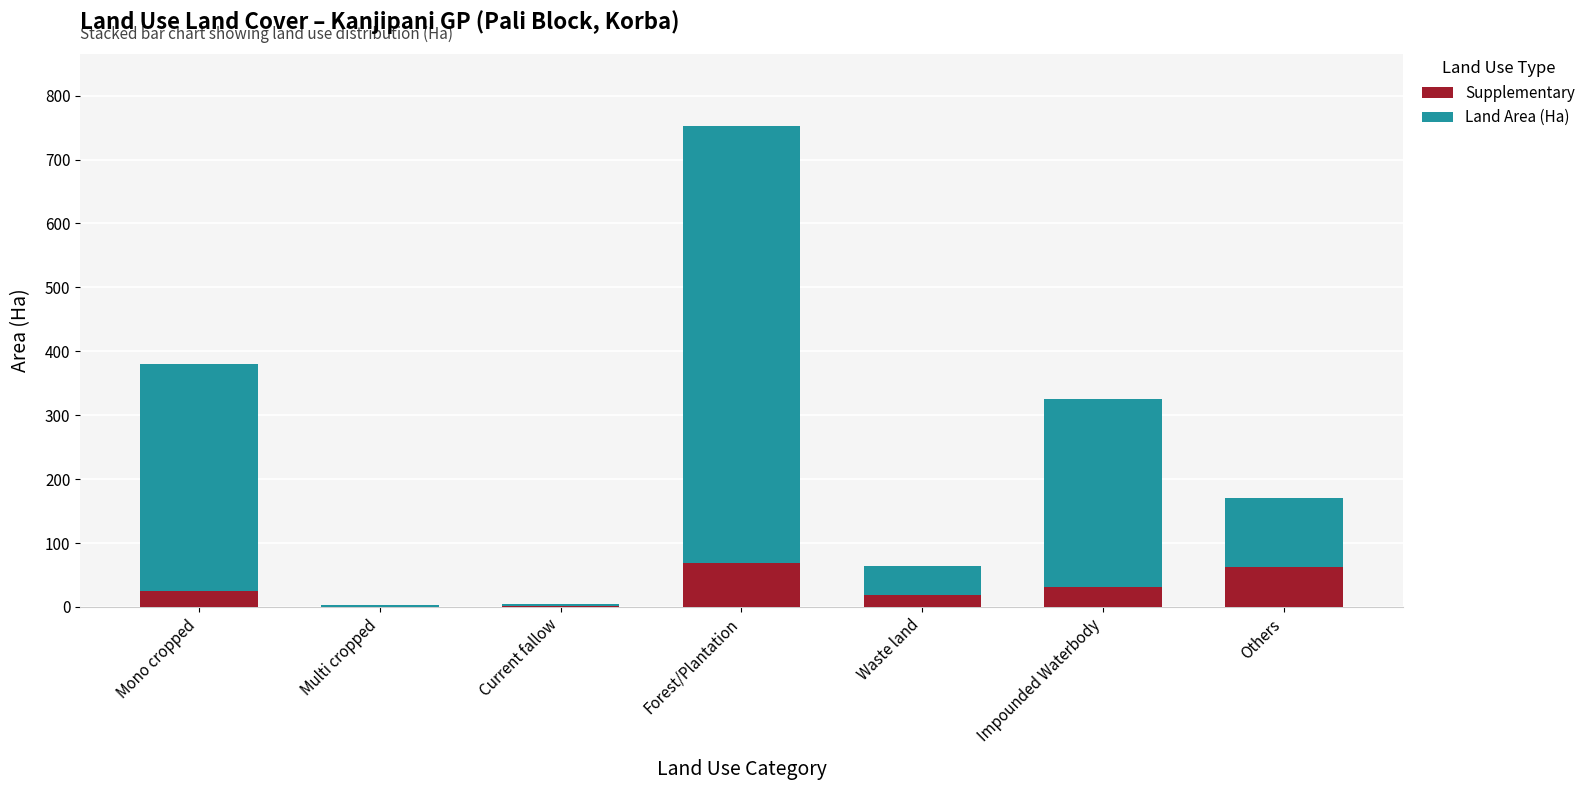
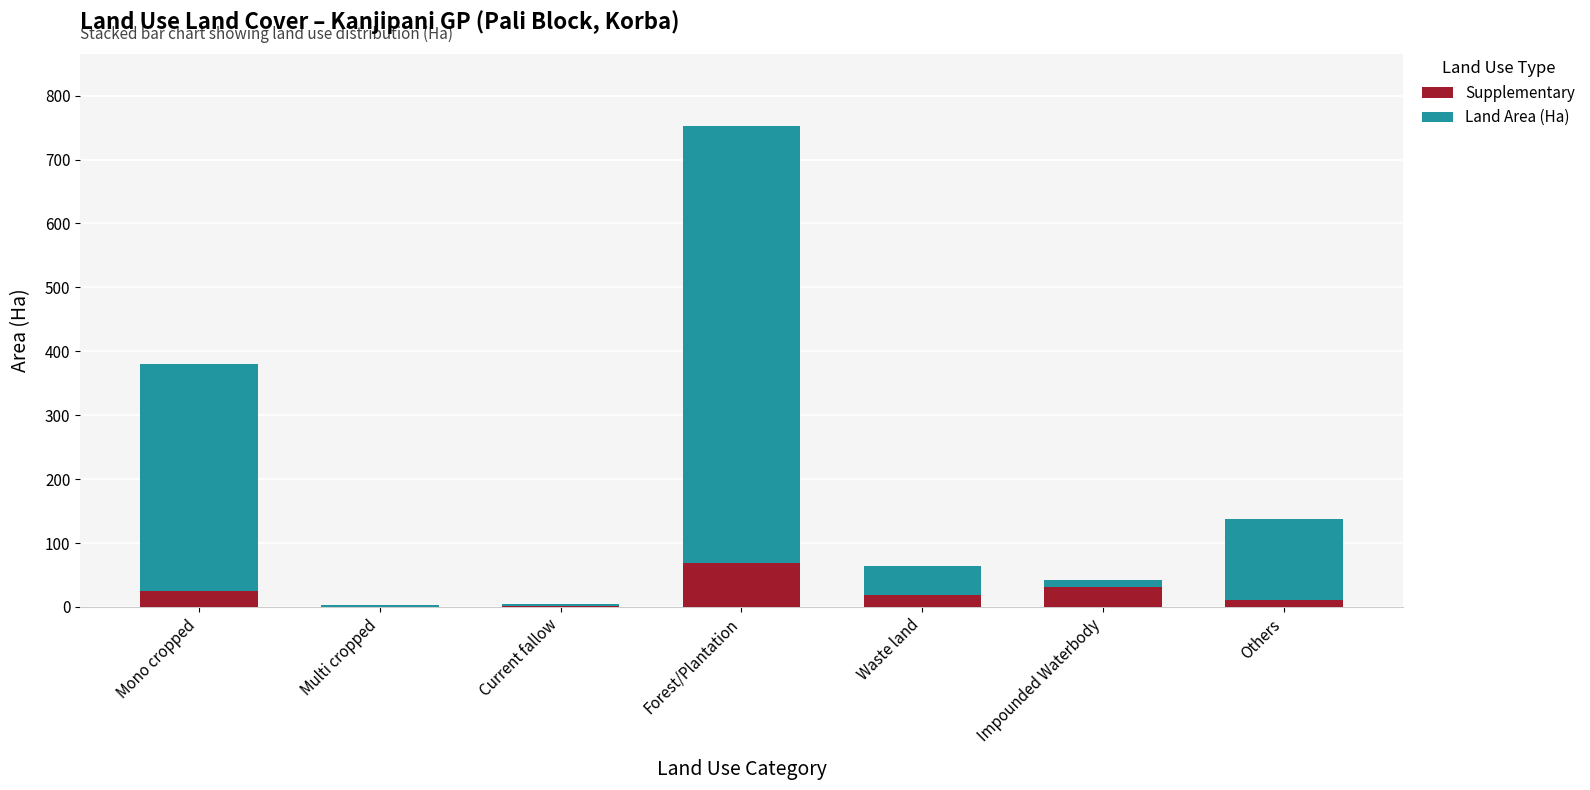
Land Area (Ha), Impounded Waterbody: 290 -> 10
Supplementary, Others: 60 -> 10
Land Area (Ha), Others: 110 -> 130
